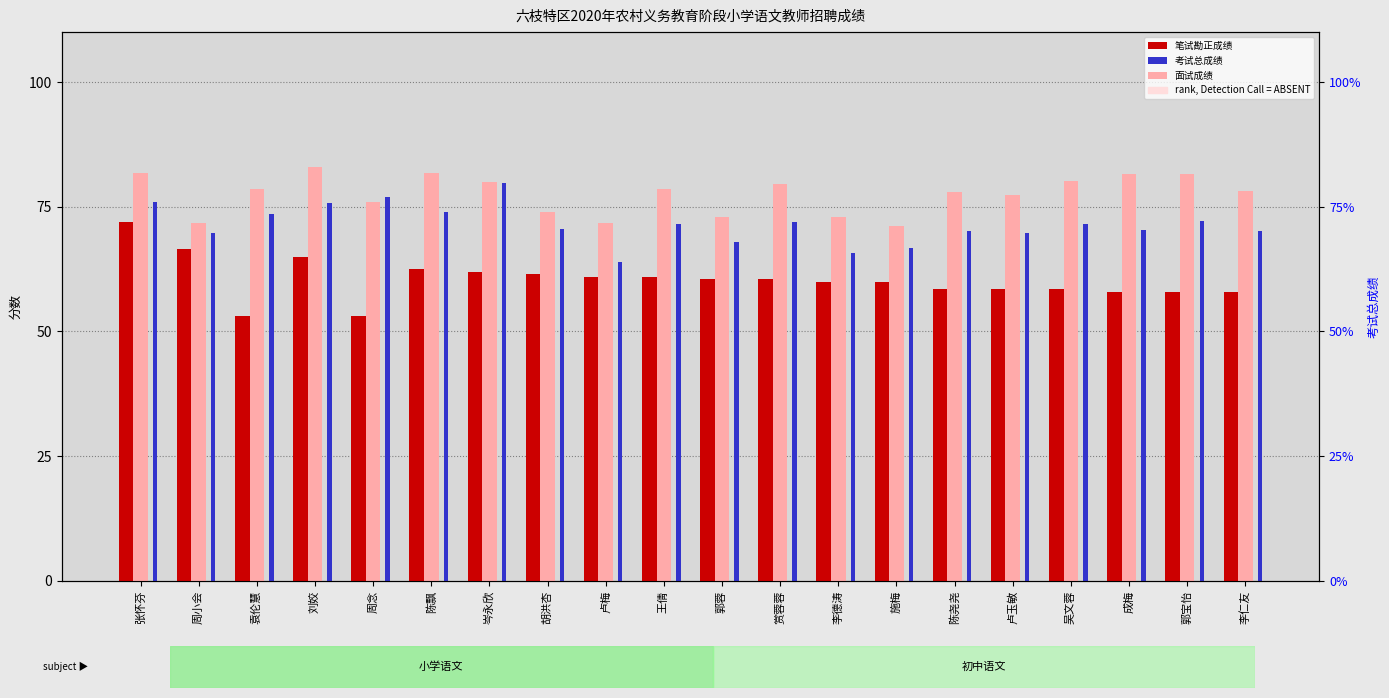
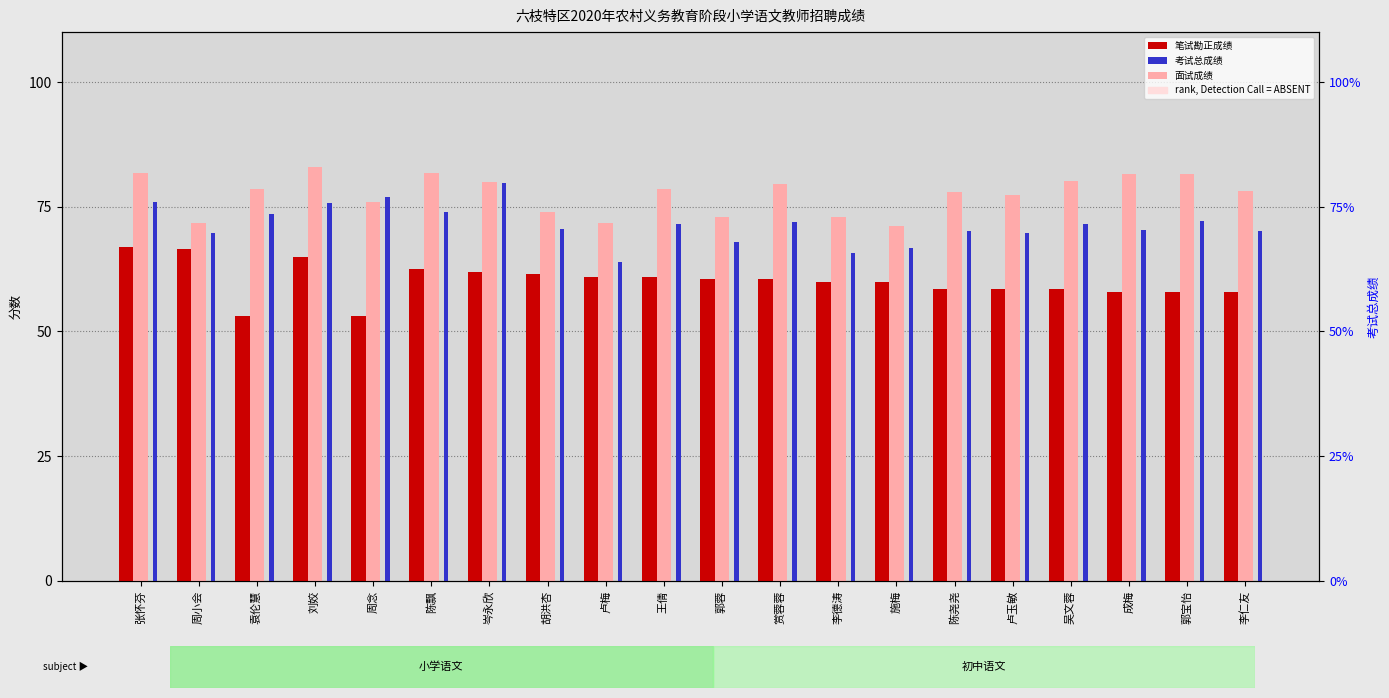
笔试勘正成绩, 张怀芬: 72 -> 67
